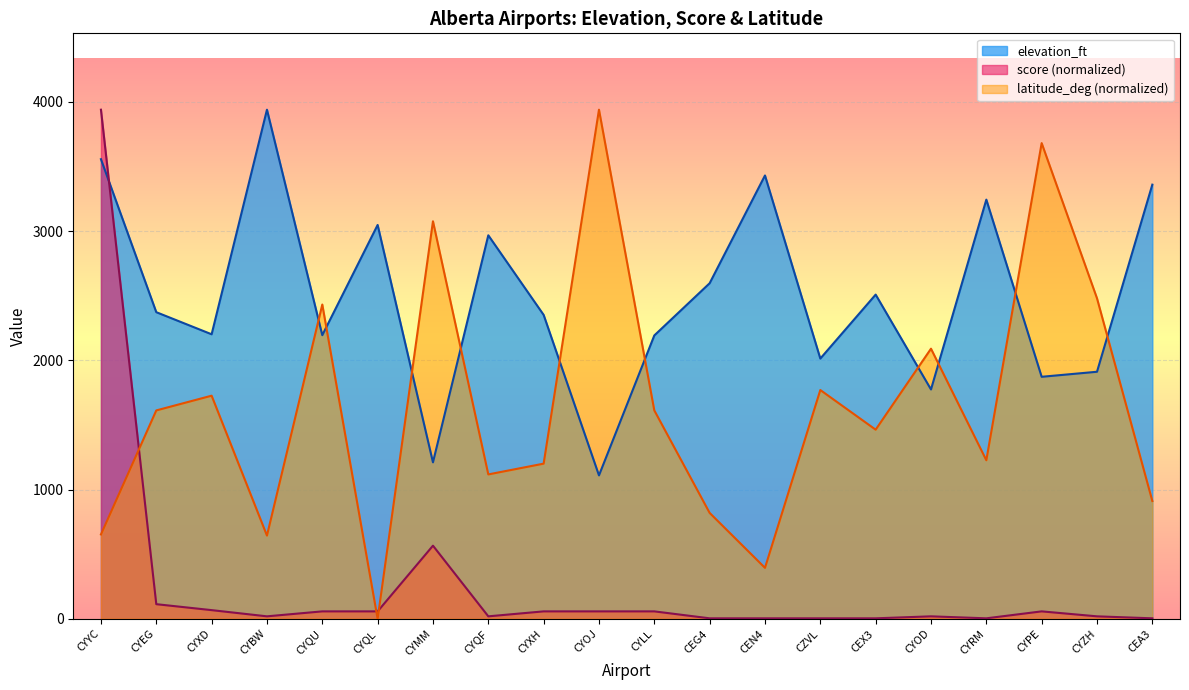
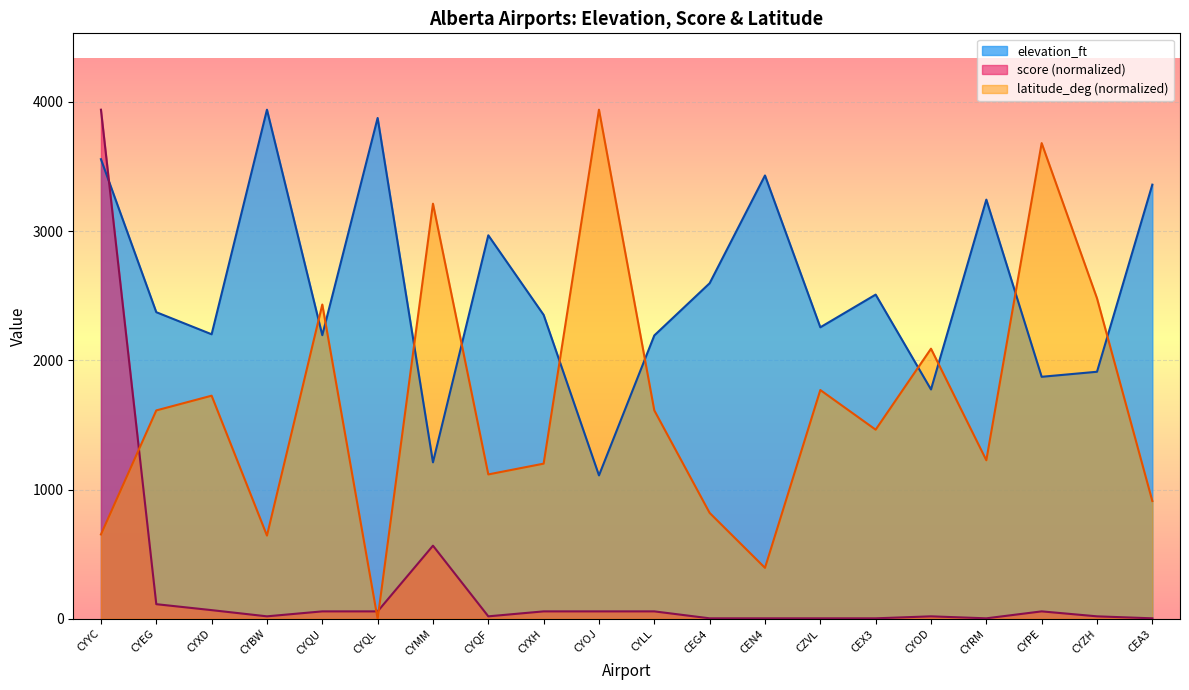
elevation_ft, CYQL: 3050 -> 3880
latitude_deg (normalized), CYMM: 3080 -> 3210
elevation_ft, CZVL: 2010 -> 2260
